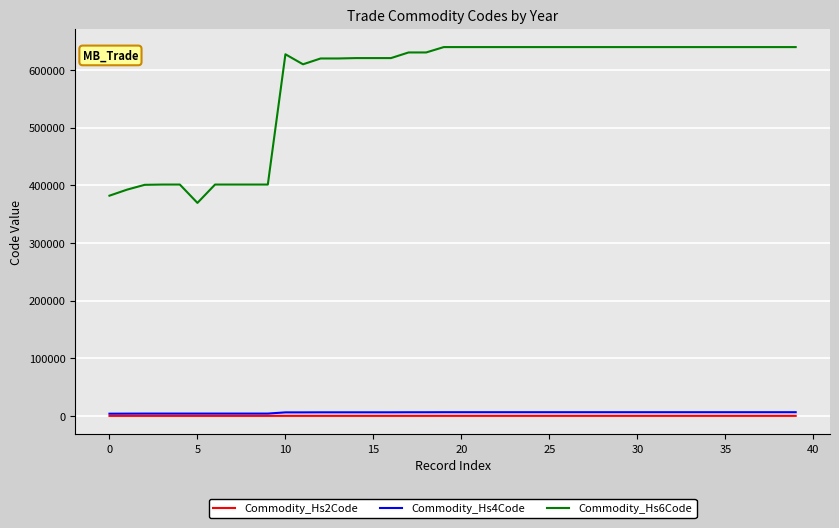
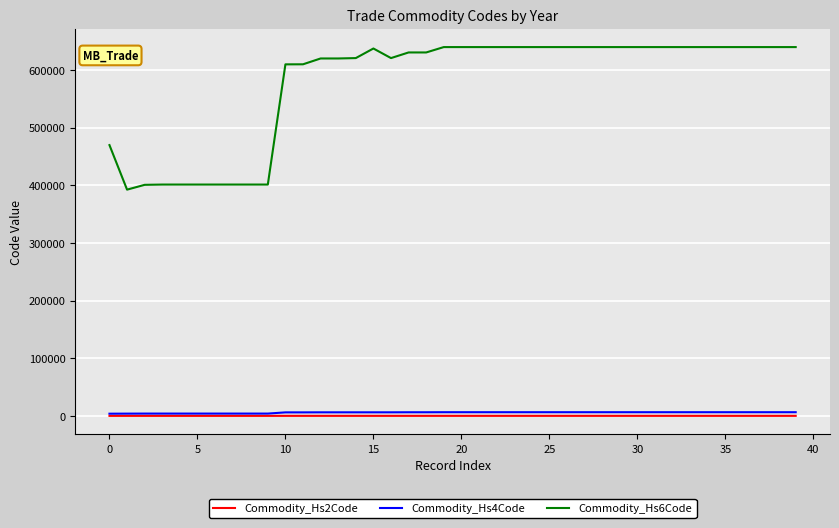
Commodity_Hs6Code, 0: 380000 -> 470000
Commodity_Hs6Code, 5: 370000 -> 400000
Commodity_Hs6Code, 10: 630000 -> 610000
Commodity_Hs6Code, 15: 620000 -> 640000
